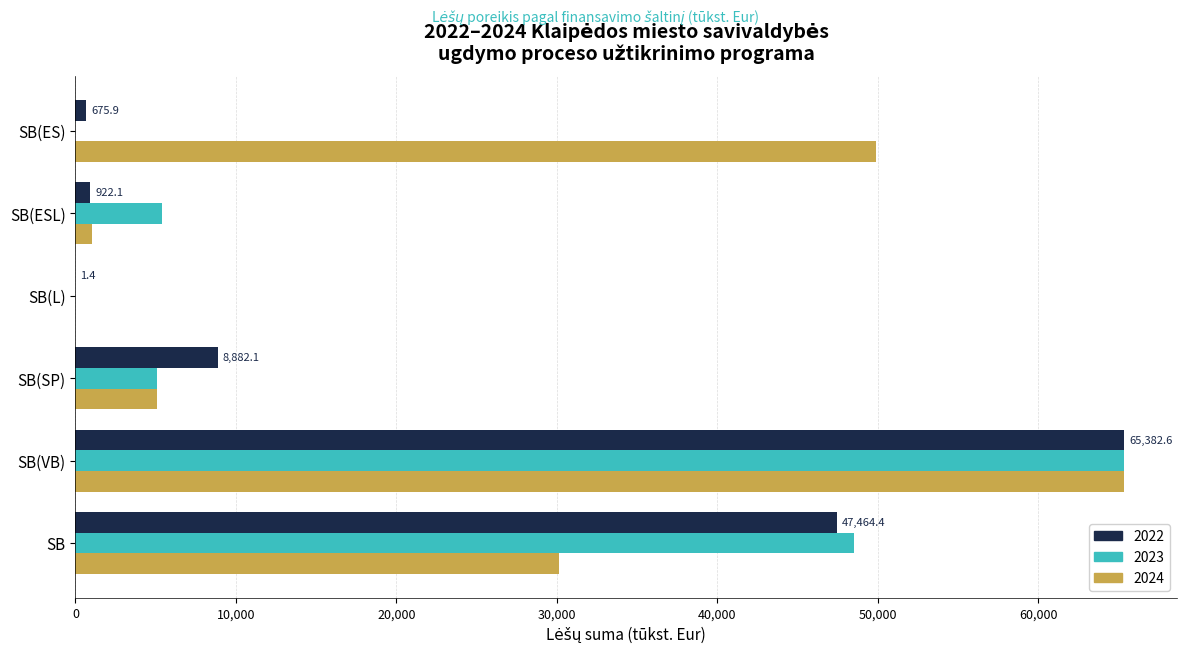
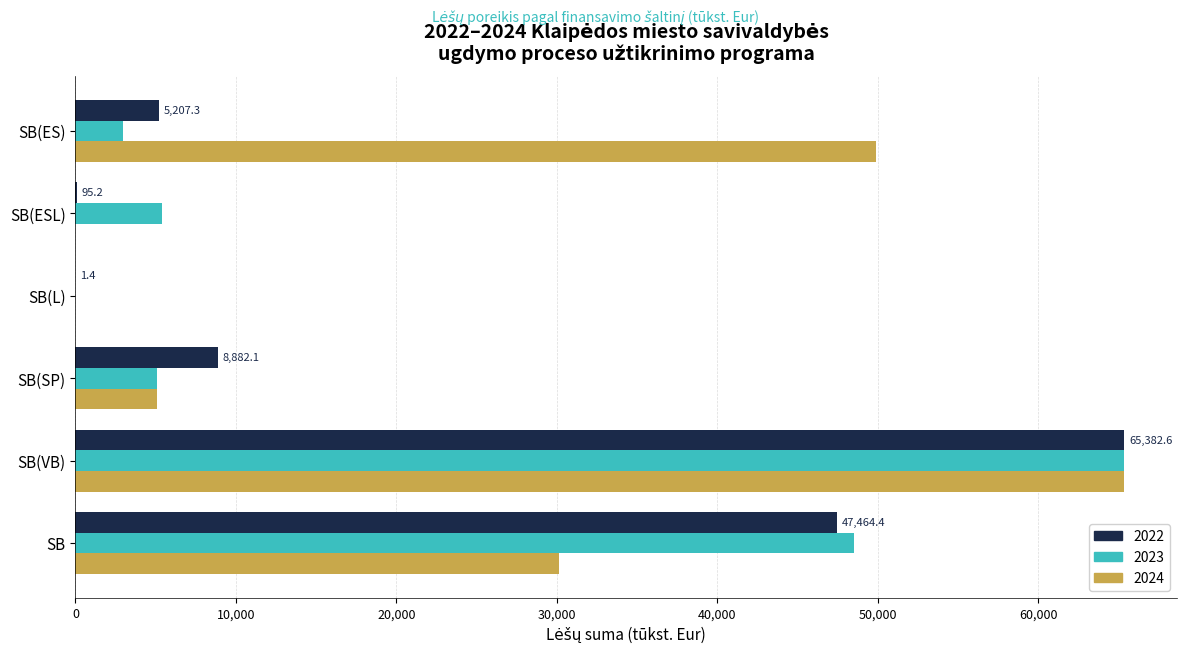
2022, SB(ES): 675.9 -> 5,207.3
2023, SB(ES): 0 -> 3,000
2022, SB(ESL): 922.1 -> 95.2
2024, SB(ESL): 1,000 -> 0
